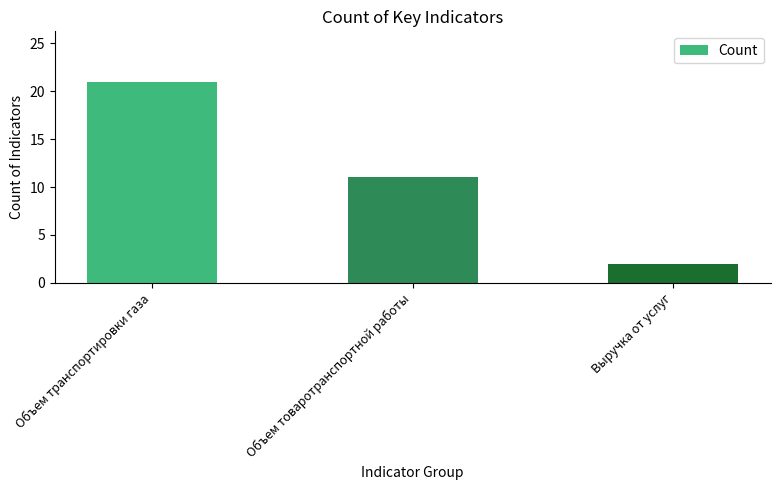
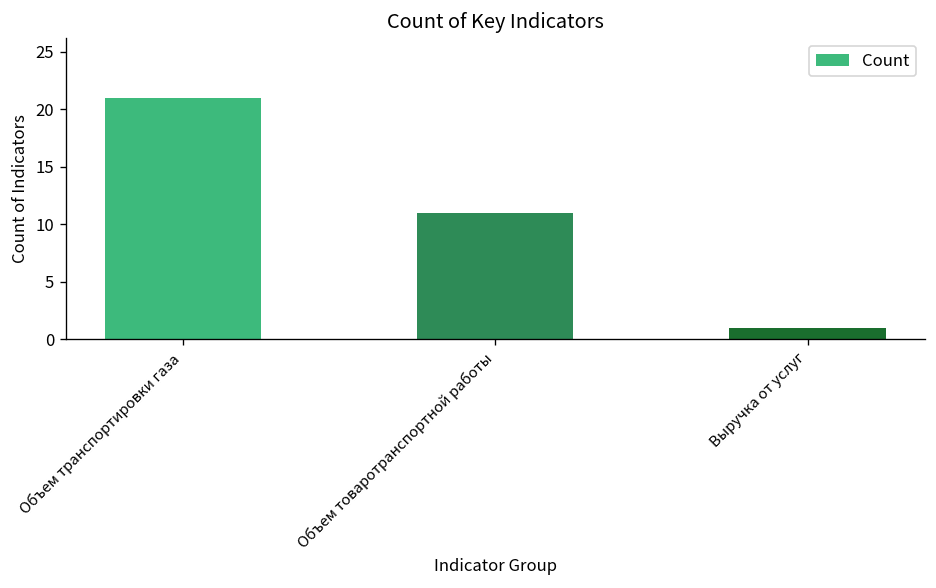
Выручка от услуг: 2 -> 1
